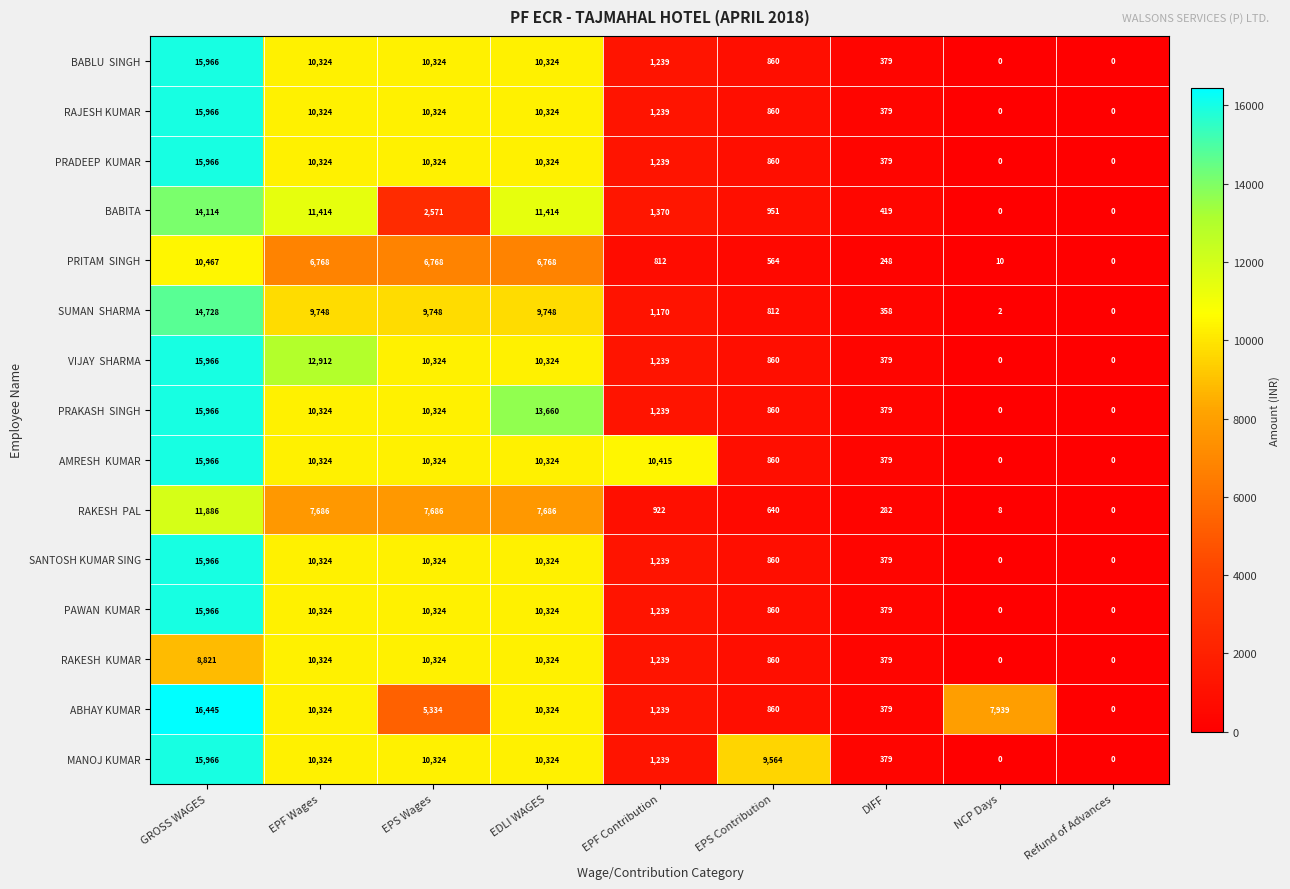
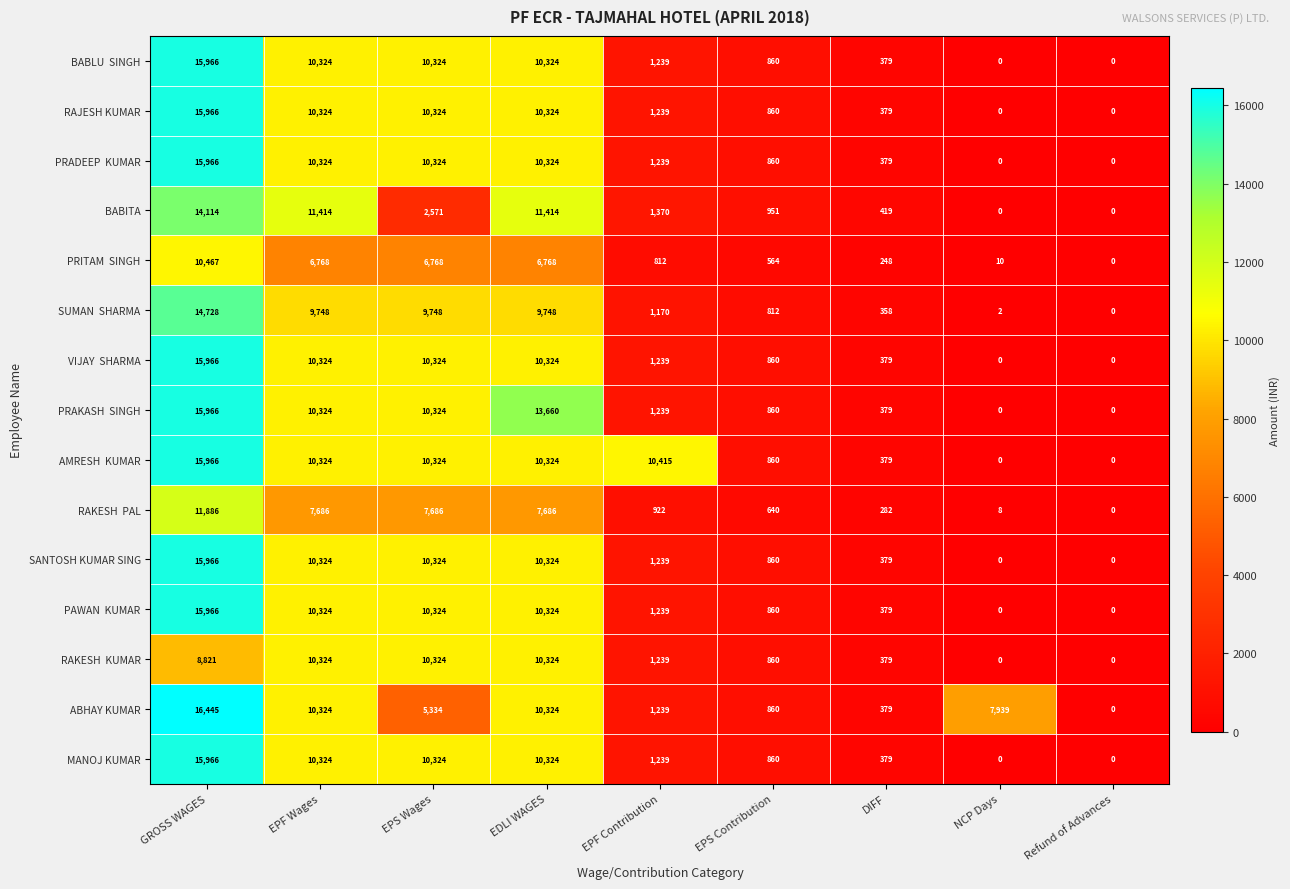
VIJAY SHARMA, EPF Wages: 12,912 -> 10,324
MANOJ KUMAR, EPS Contribution: 9,564 -> 860
